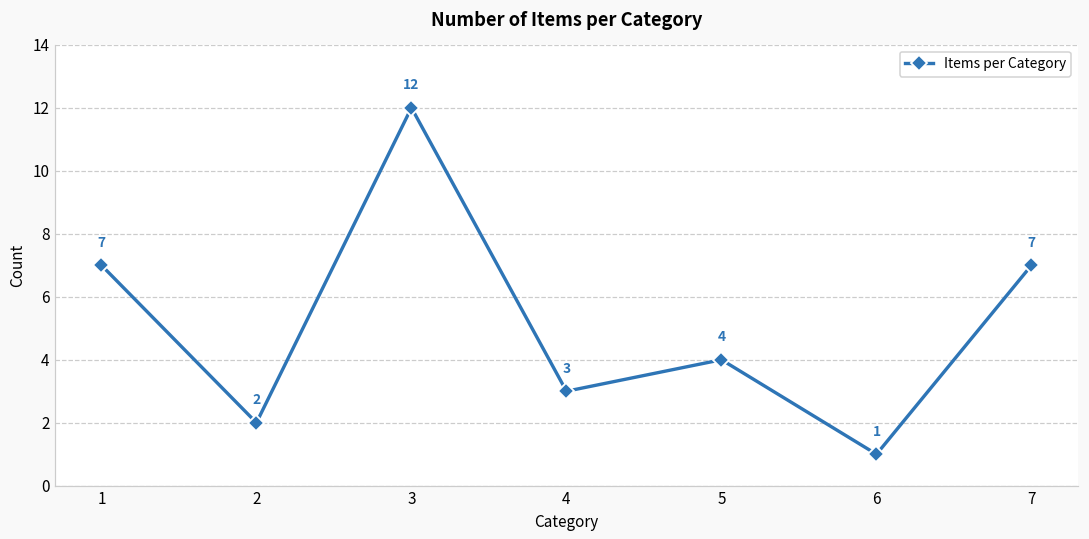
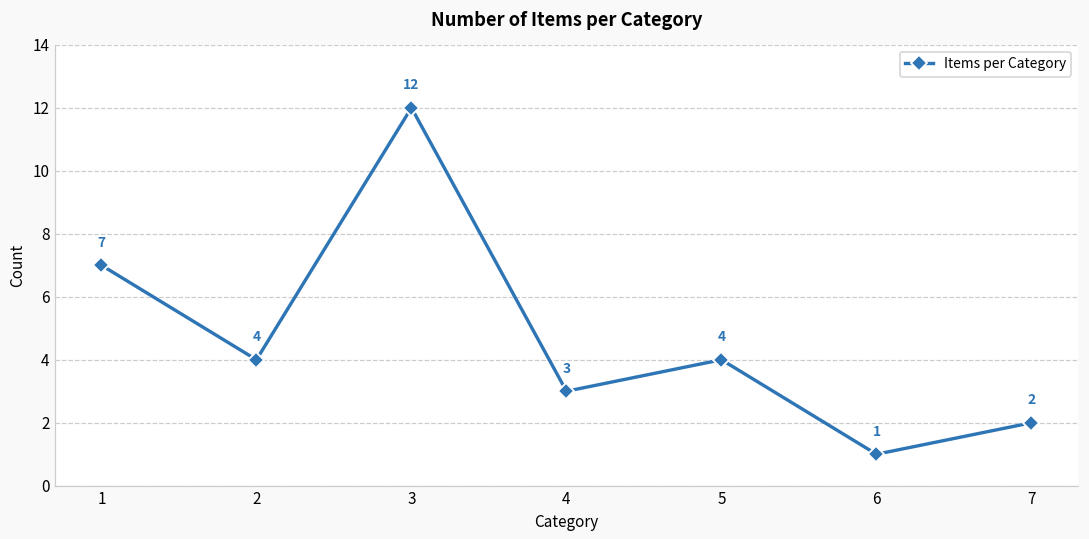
2: 2 -> 4
7: 7 -> 2
